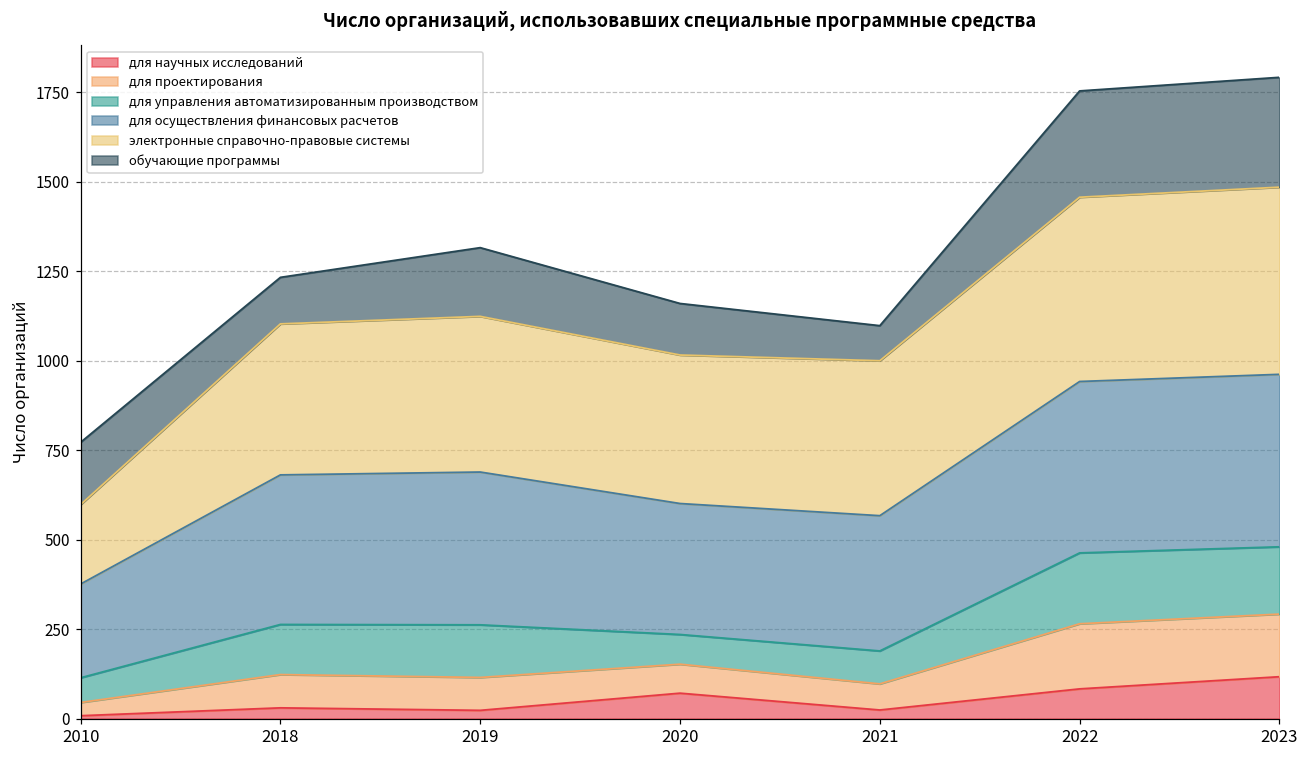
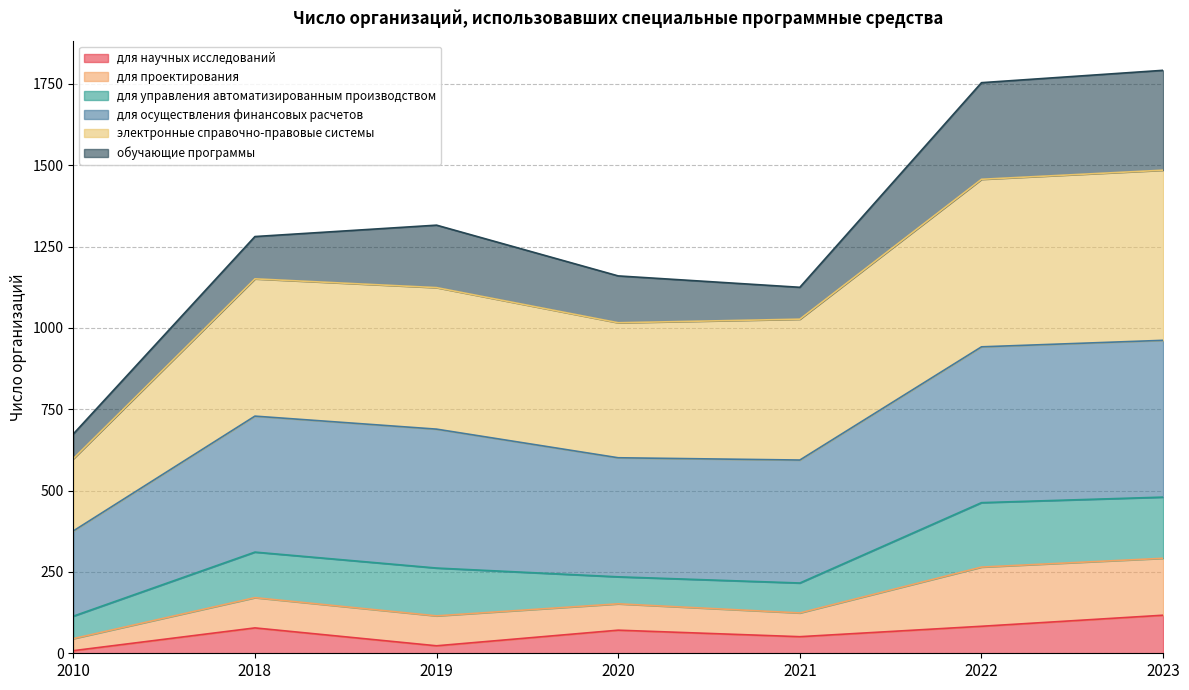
обучающие программы, 2010: 170 -> 80
для научных исследований, 2018: 30 -> 80
для научных исследований, 2021: 20 -> 50
